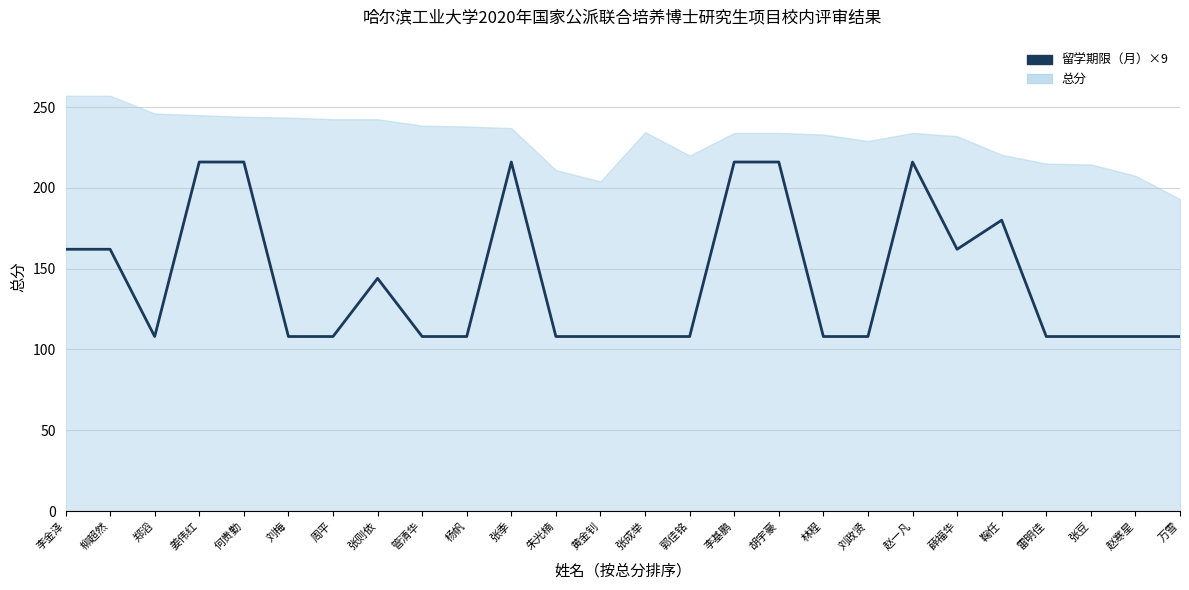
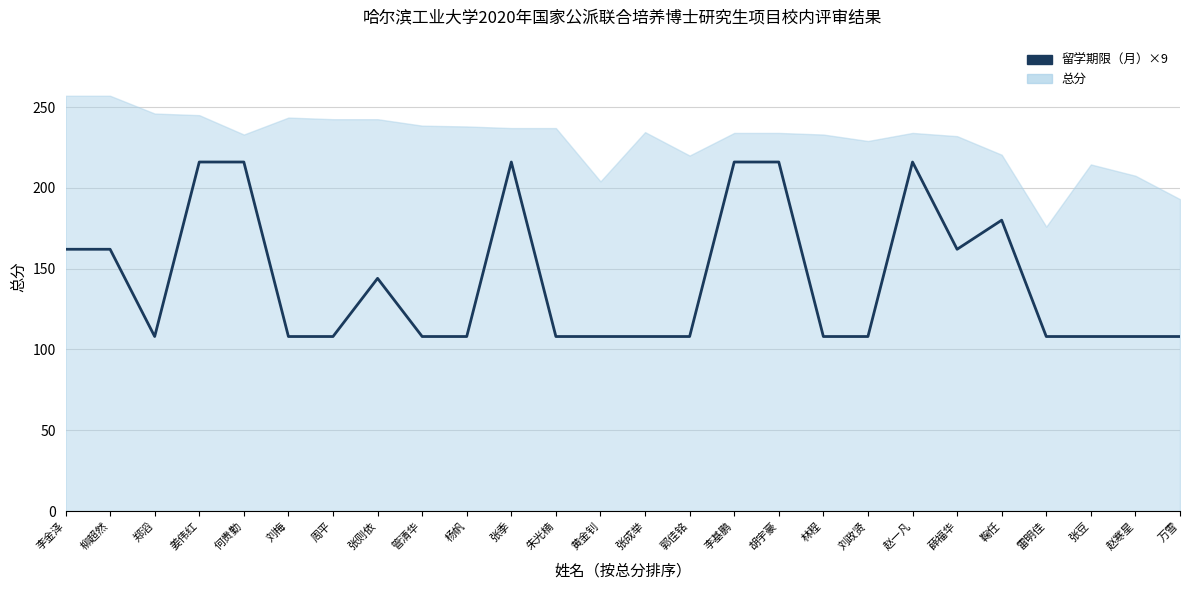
总分, 何贵勤: 244 -> 233
总分, 朱光楠: 211 -> 237
总分, 雷明佳: 215 -> 176
